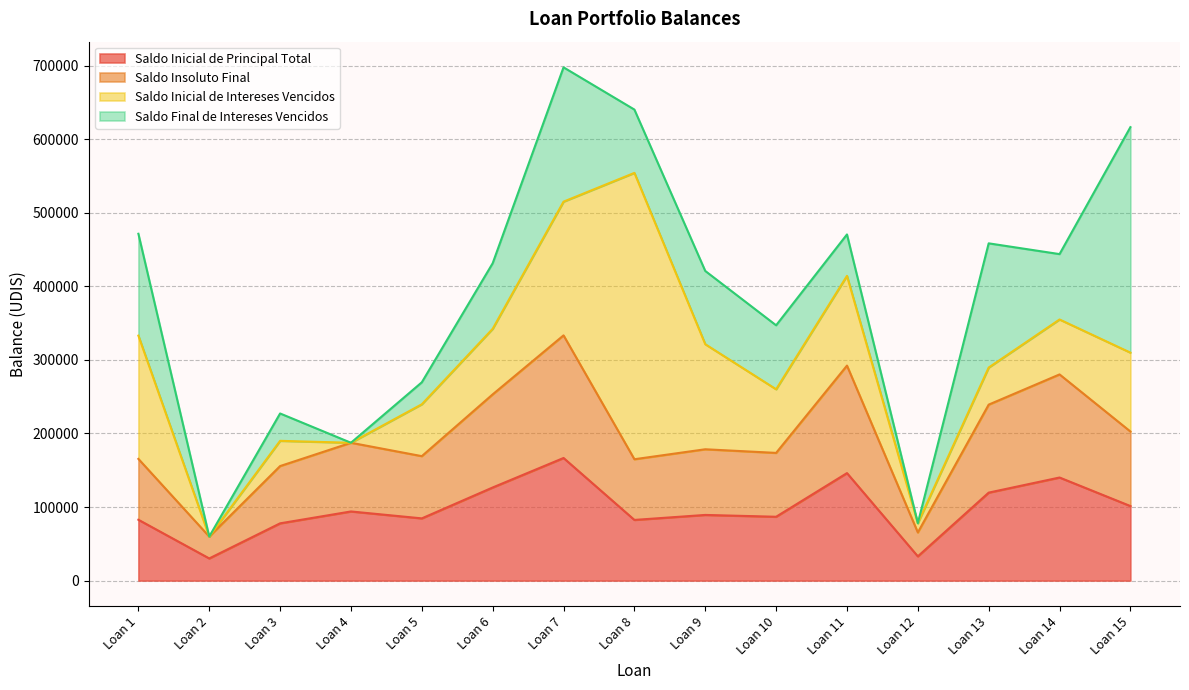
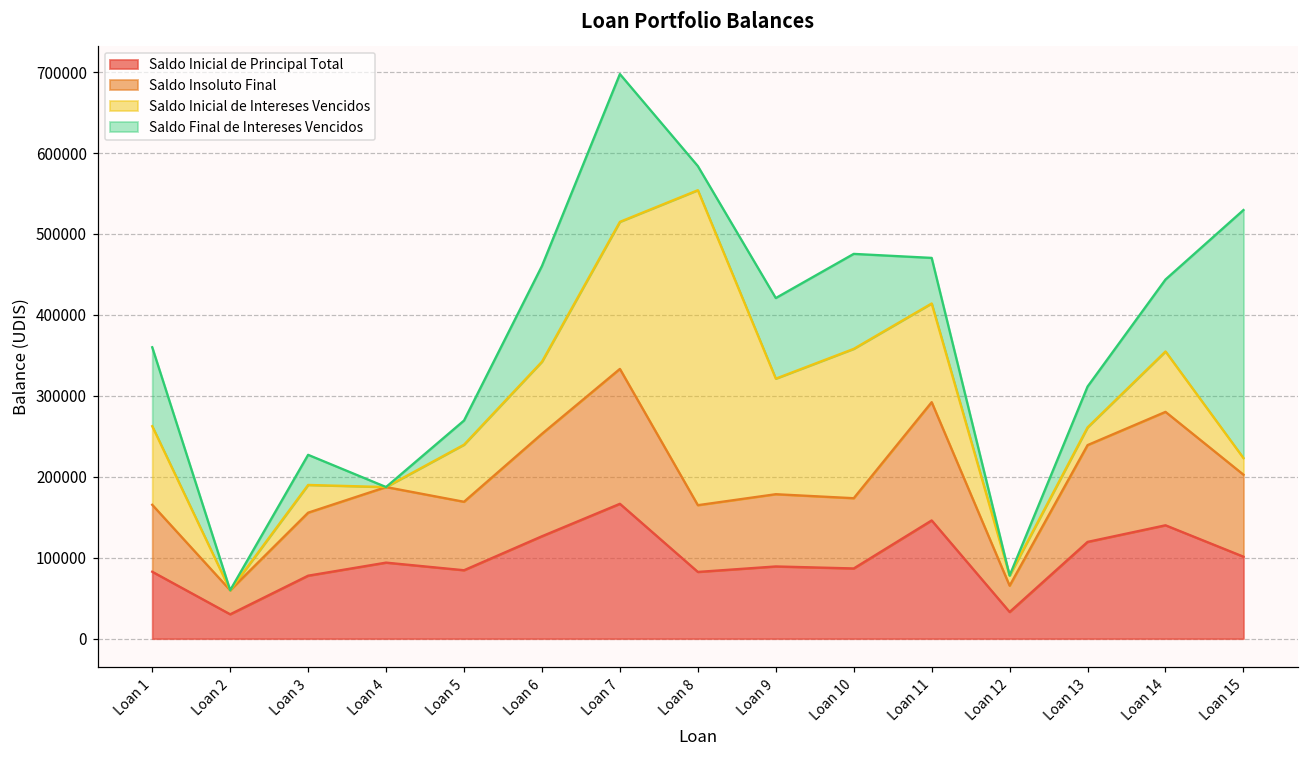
Saldo Inicial de Intereses Vencidos, Loan 1: 170000 -> 100000
Saldo Final de Intereses Vencidos, Loan 1: 140000 -> 100000
Saldo Final de Intereses Vencidos, Loan 6: 90000 -> 120000
Saldo Final de Intereses Vencidos, Loan 8: 90000 -> 30000
Saldo Inicial de Intereses Vencidos, Loan 10: 90000 -> 180000
Saldo Final de Intereses Vencidos, Loan 10: 90000 -> 120000
Saldo Inicial de Intereses Vencidos, Loan 13: 50000 -> 20000
Saldo Final de Intereses Vencidos, Loan 13: 170000 -> 50000
Saldo Inicial de Intereses Vencidos, Loan 15: 110000 -> 20000
